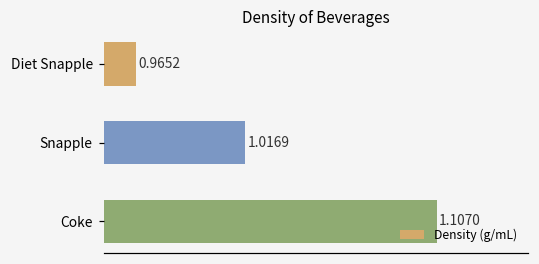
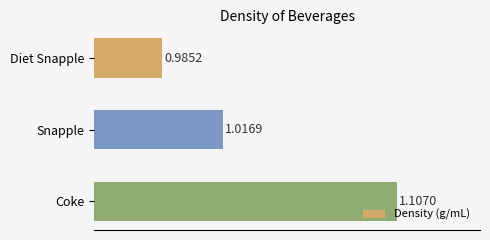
Diet Snapple: 0.9652 -> 0.9852
